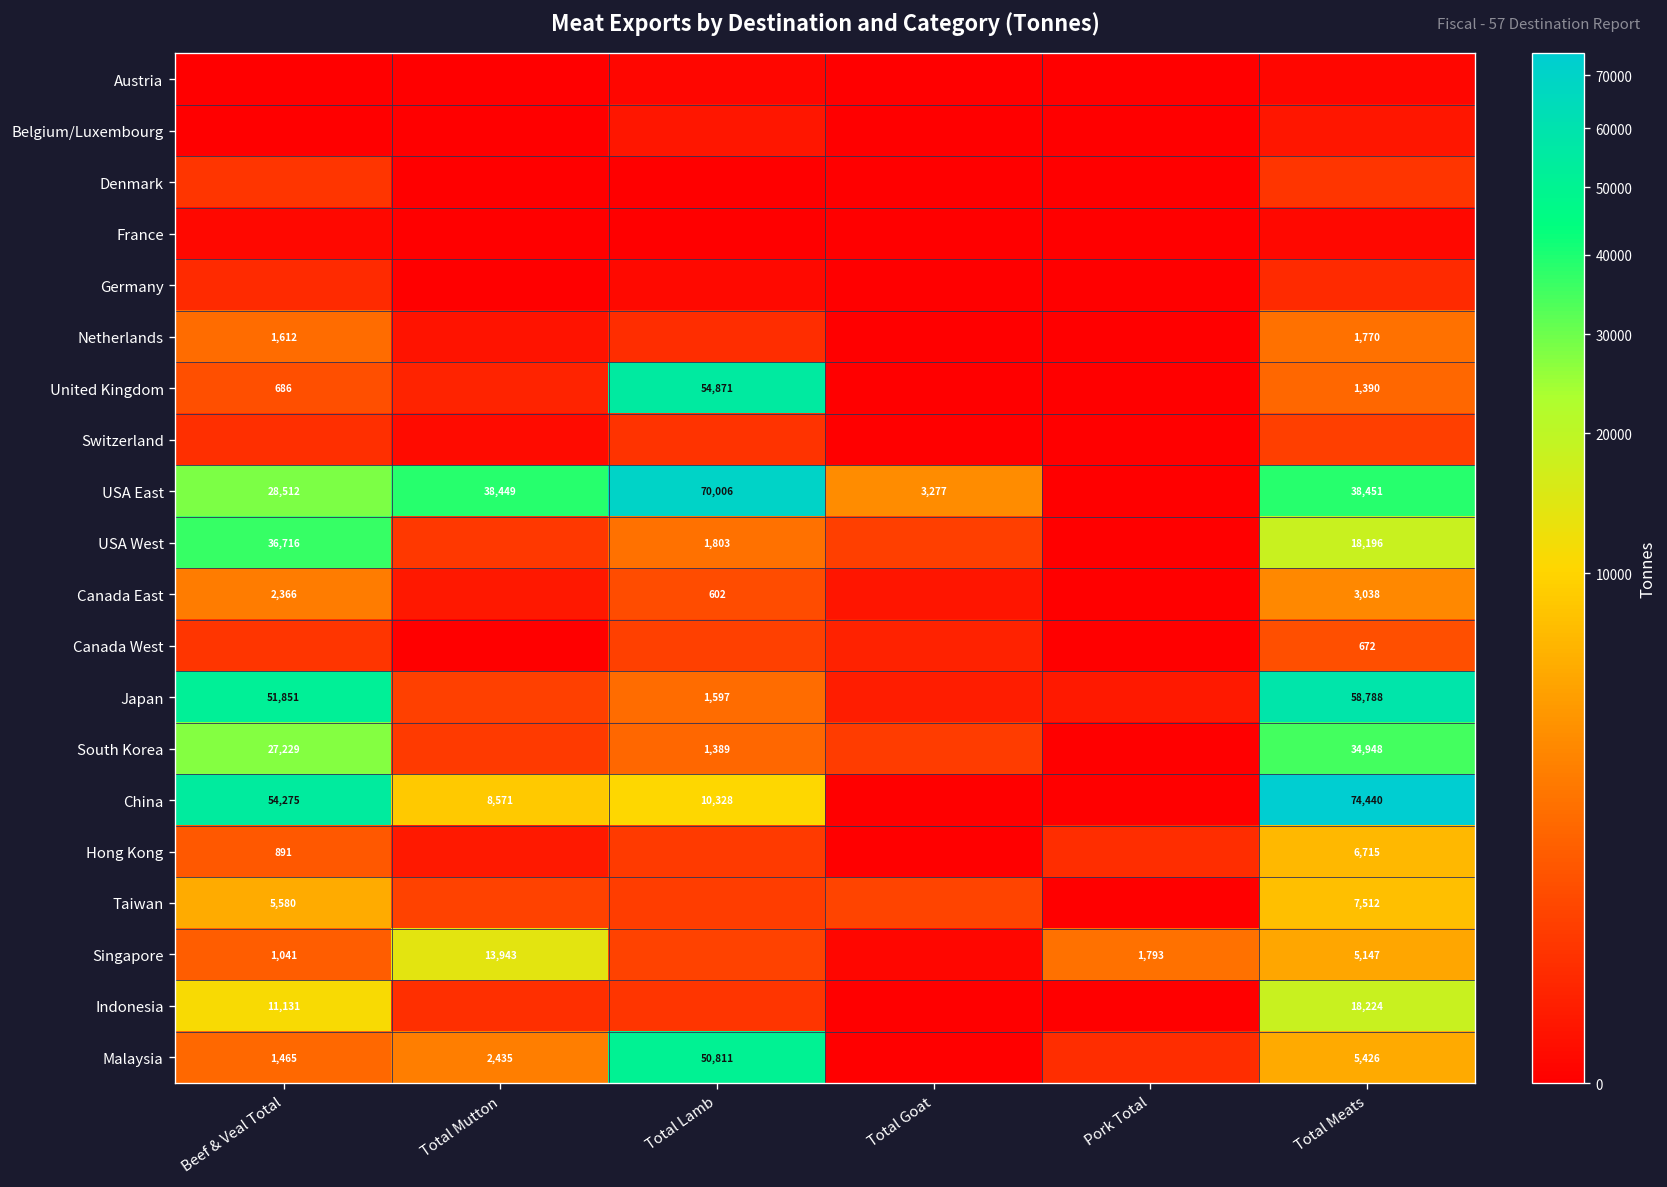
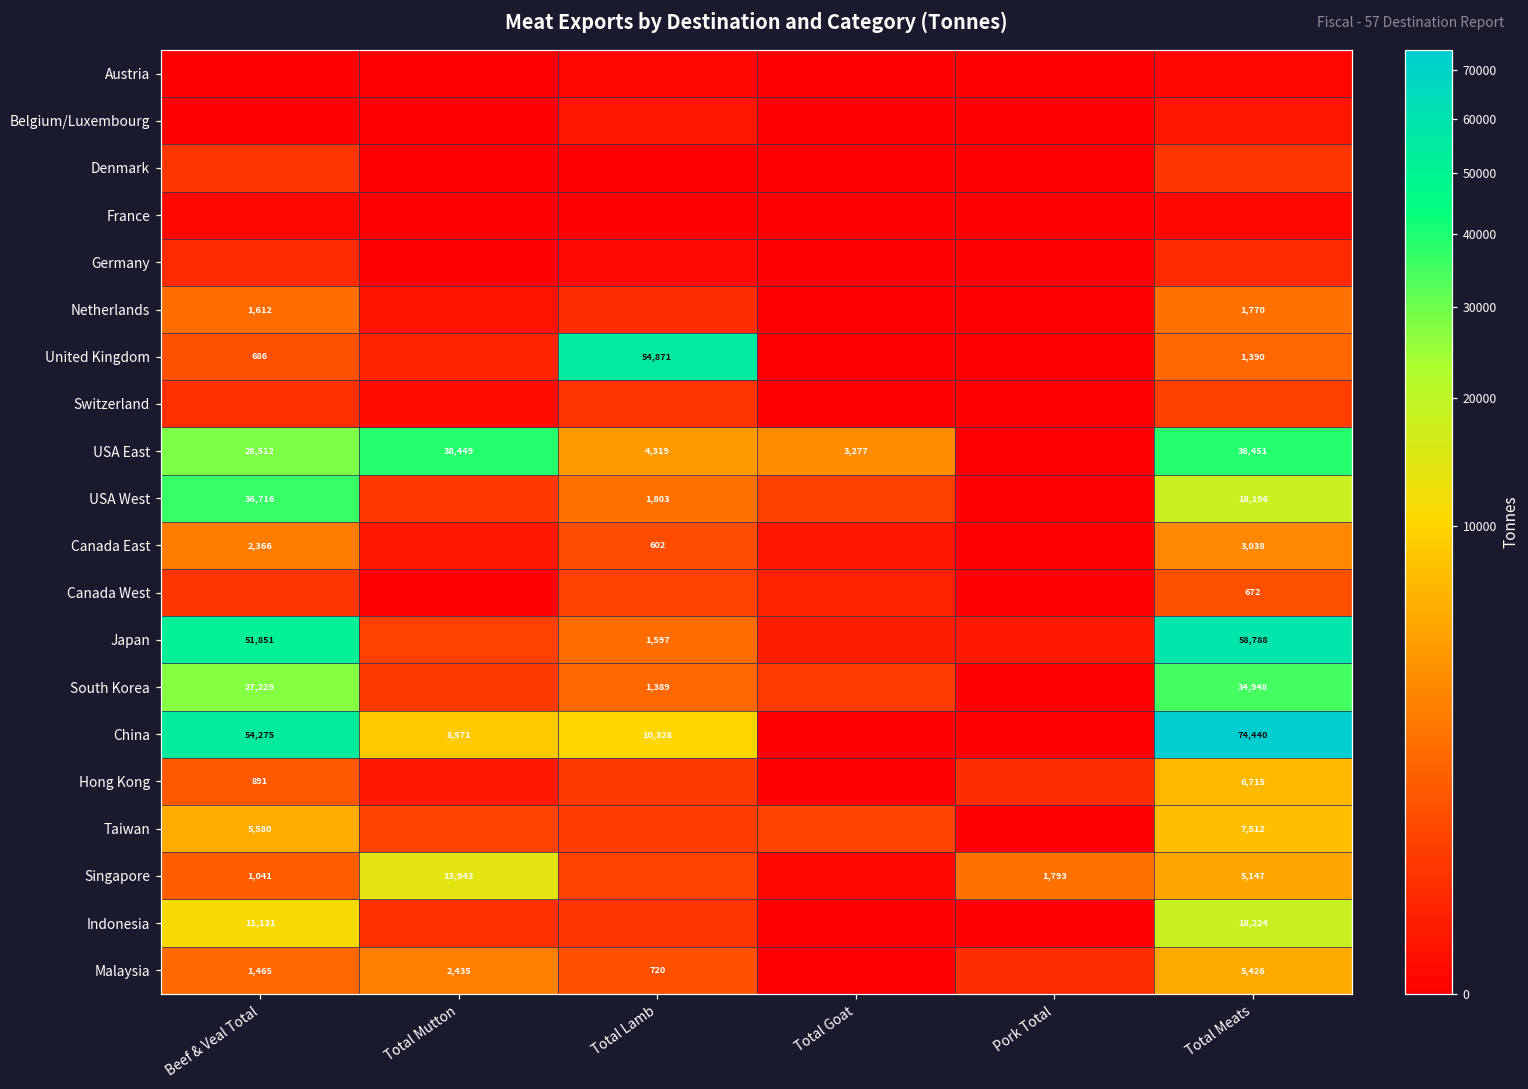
USA East, Total Lamb: 70,006 -> 4,319
Malaysia, Total Lamb: 50,811 -> 720
